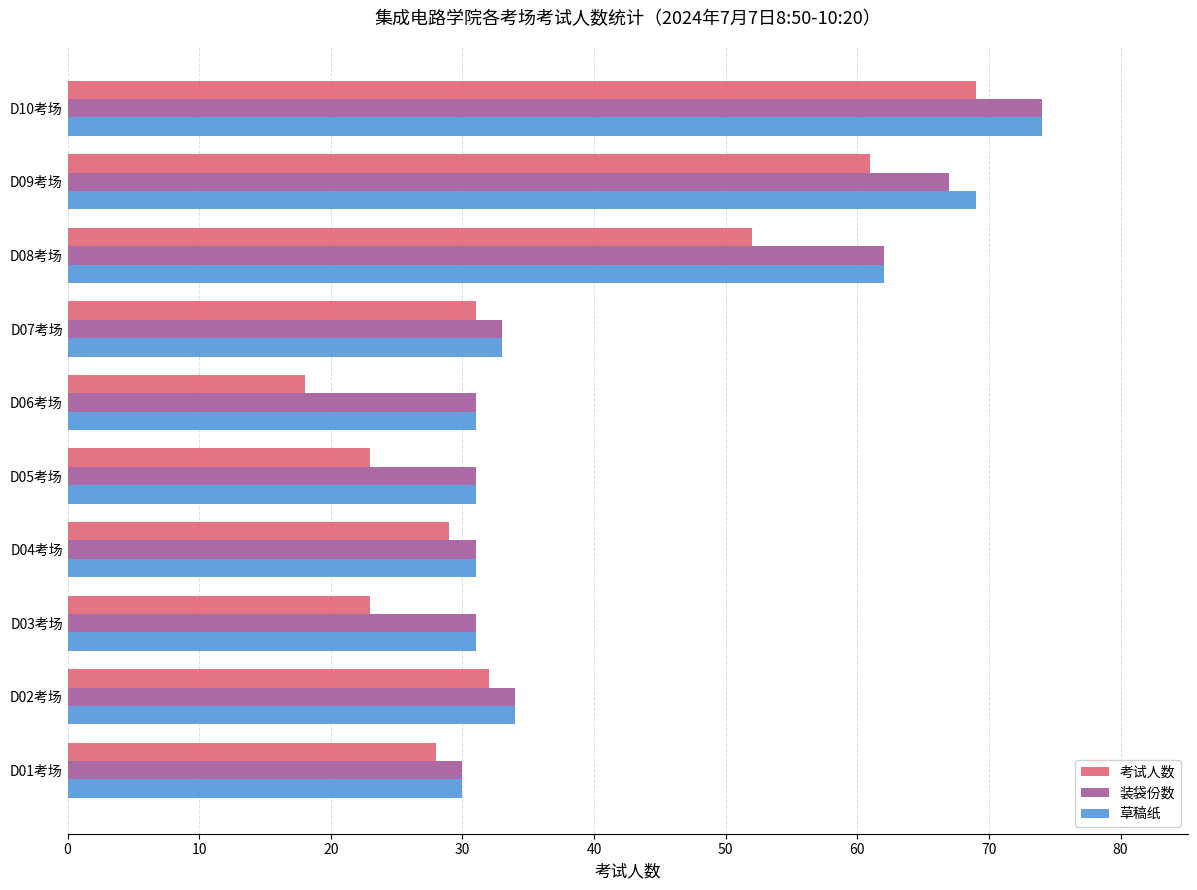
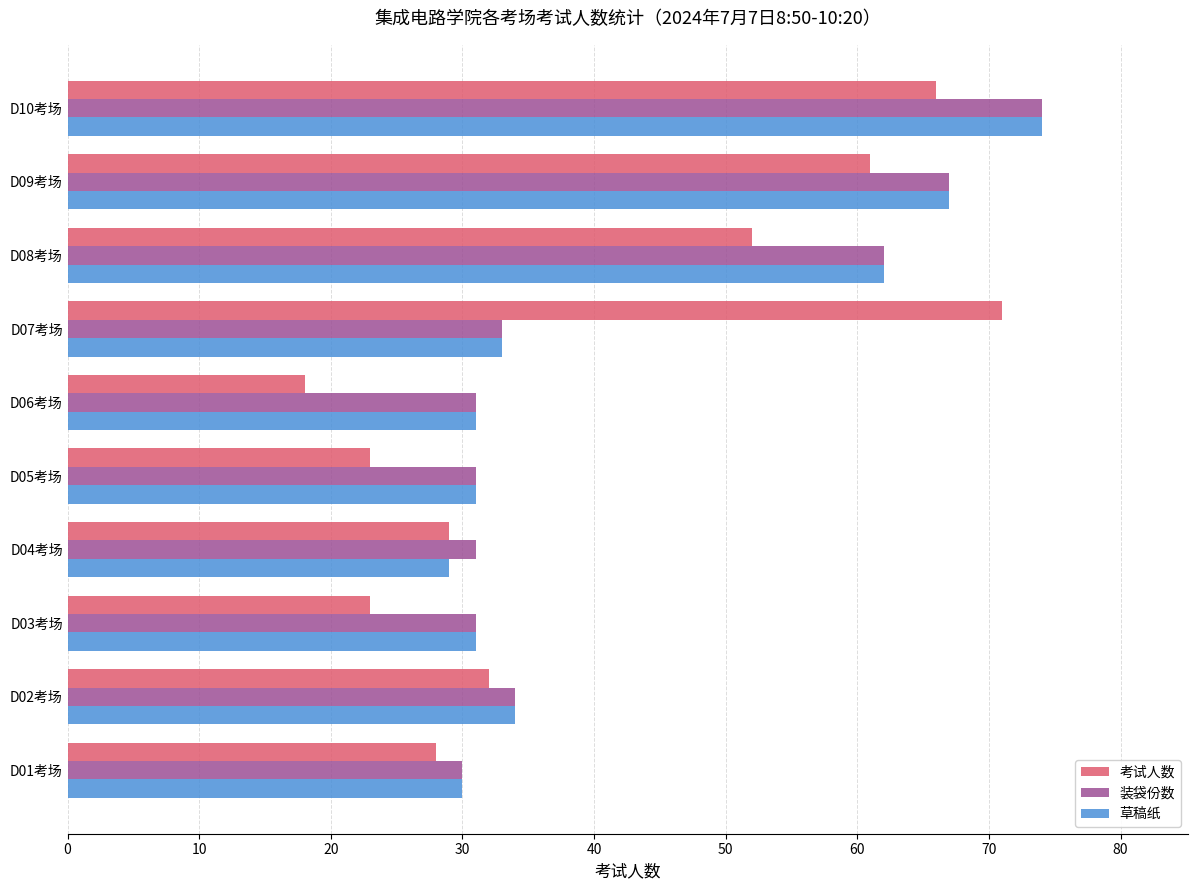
考试人数, D10考场: 69 -> 66
草稿纸, D09考场: 69 -> 67
考试人数, D07考场: 31 -> 71
草稿纸, D04考场: 31 -> 29
